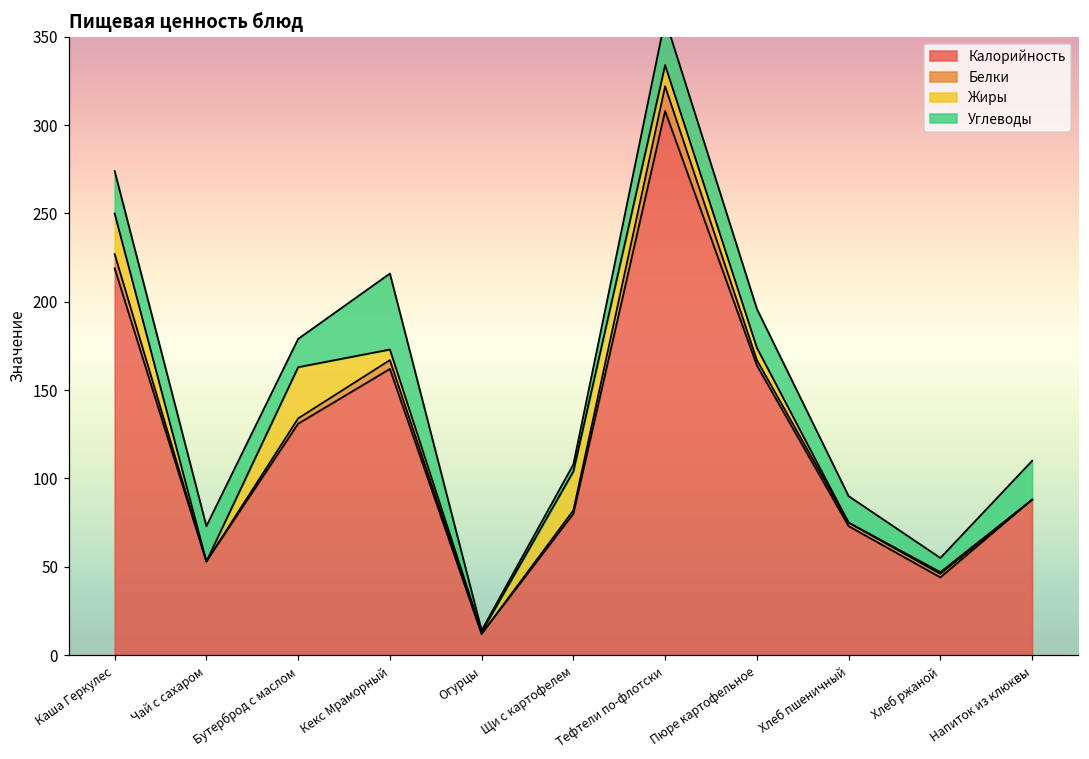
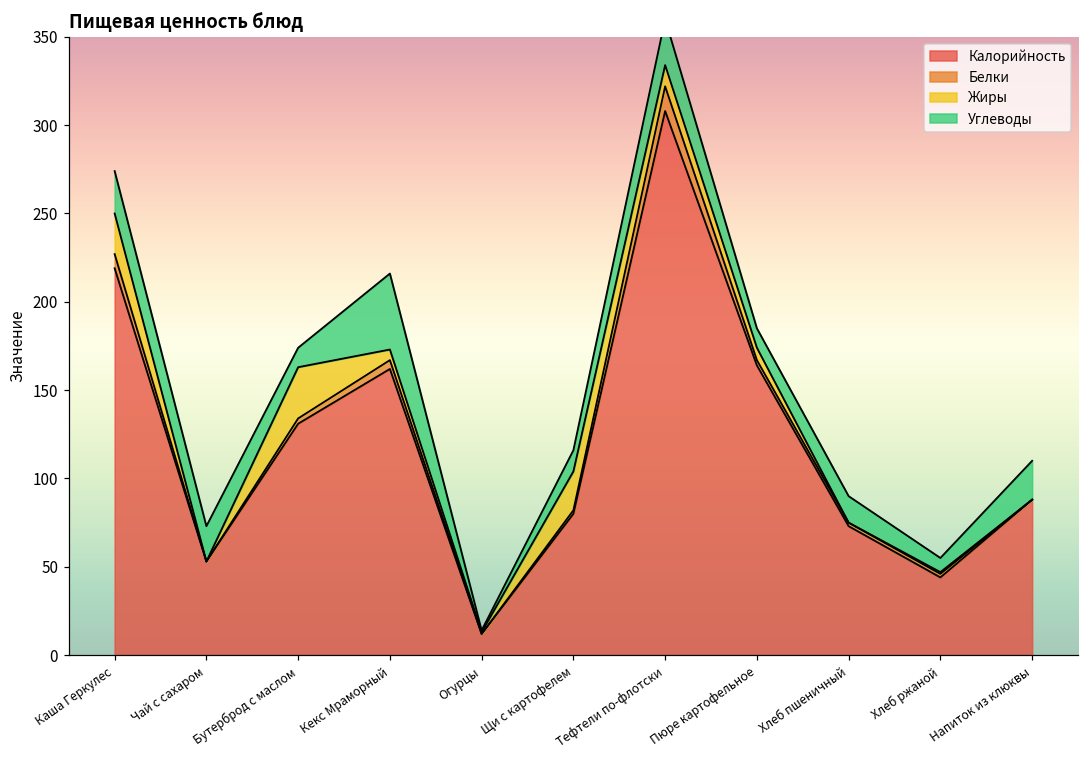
Углеводы, Бутерброд с маслом: 16 -> 11
Углеводы, Щи с картофелем: 4 -> 12
Углеводы, Пюре картофельное: 22 -> 11
